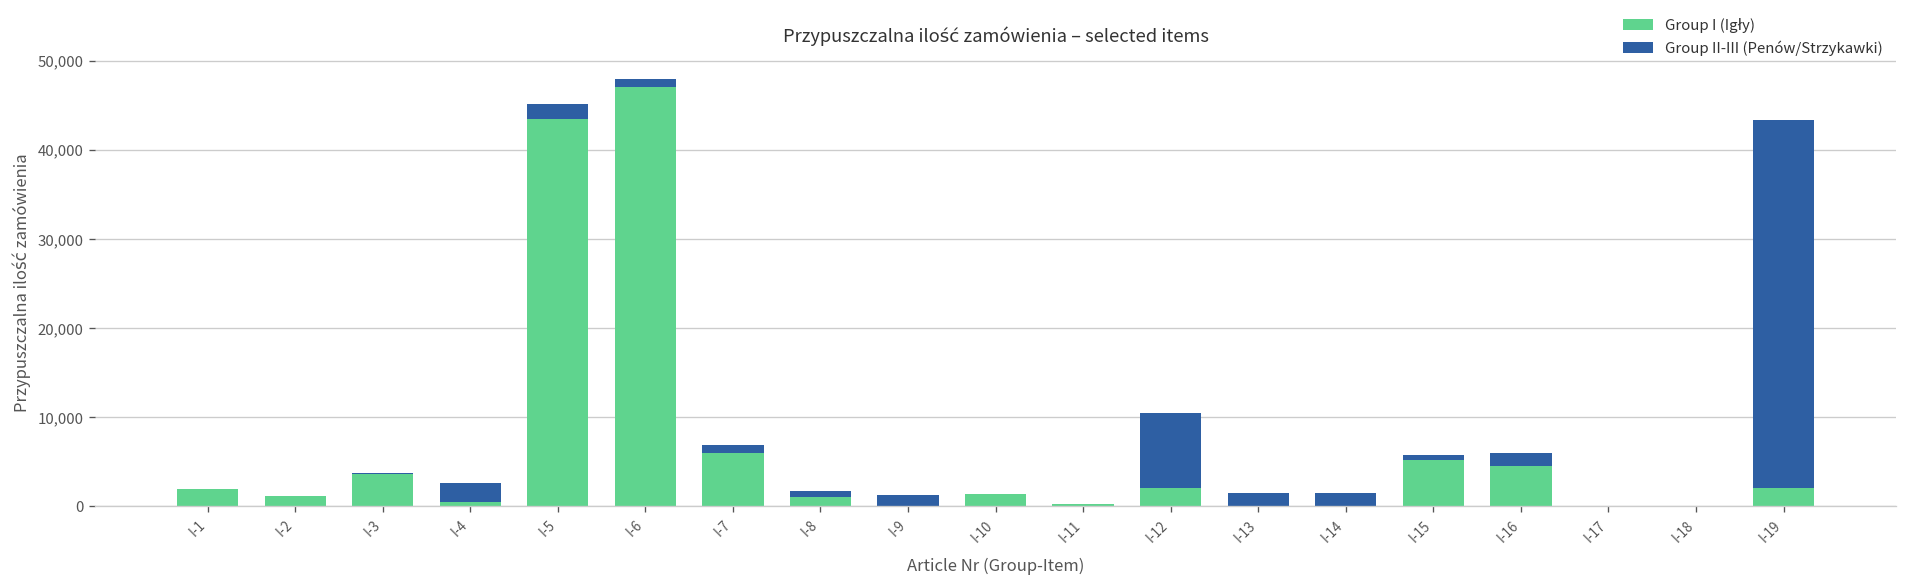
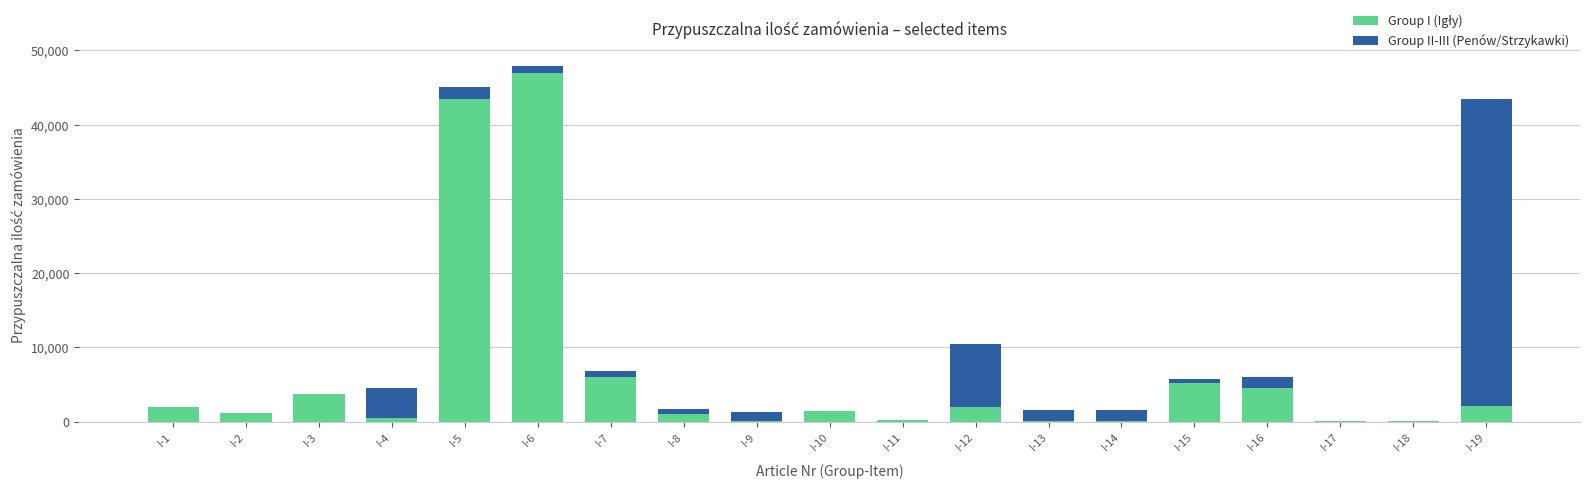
Group II-III (Penów/Strzykawki), I-4: 2,000 -> 4,000
